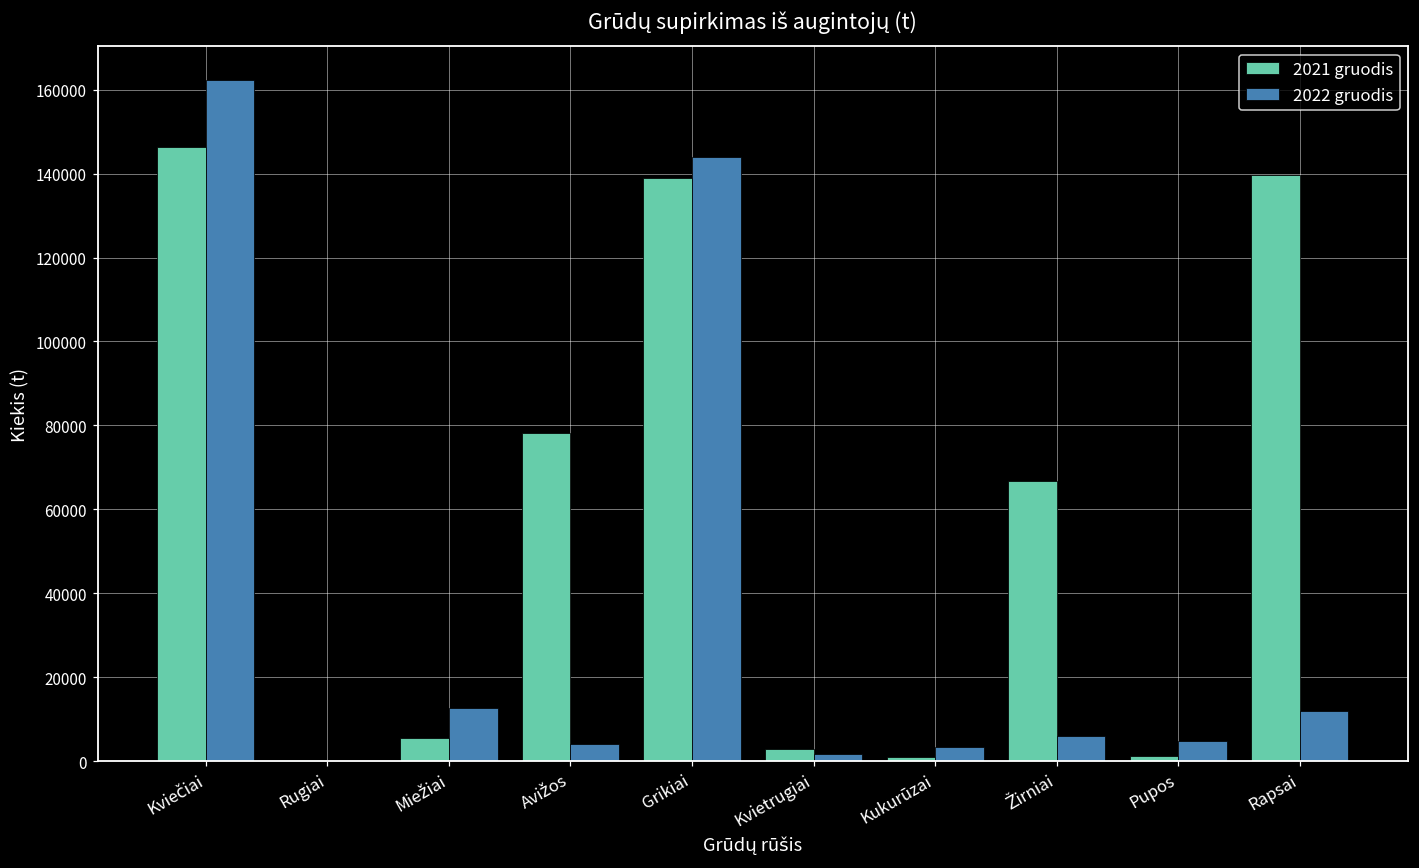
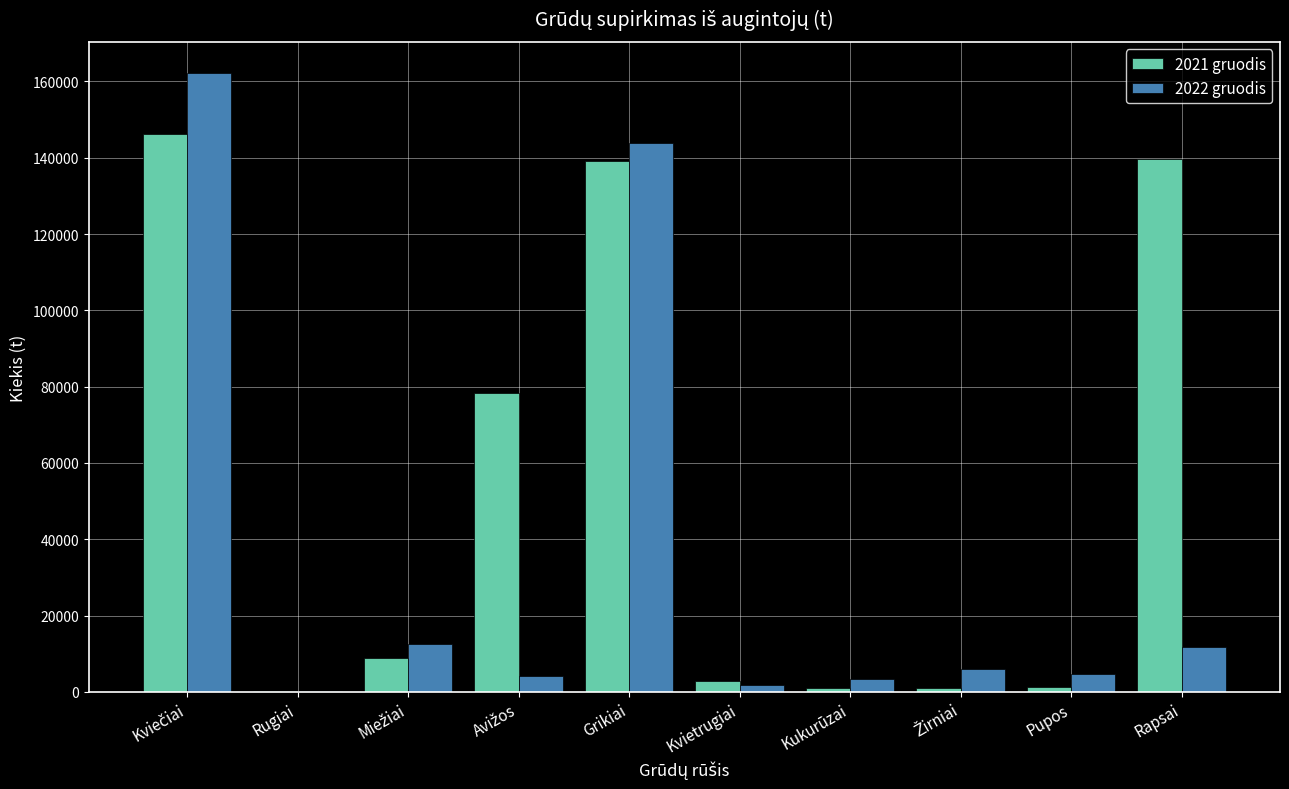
2021 gruodis, Miežiai: 6000 -> 9000
2021 gruodis, Žirniai: 67000 -> 1000
